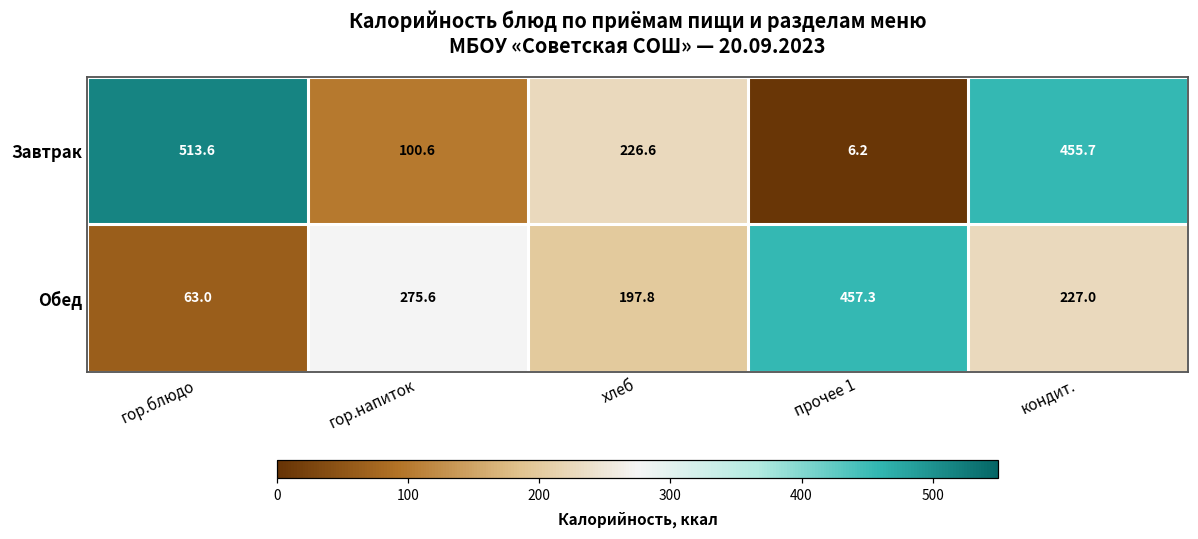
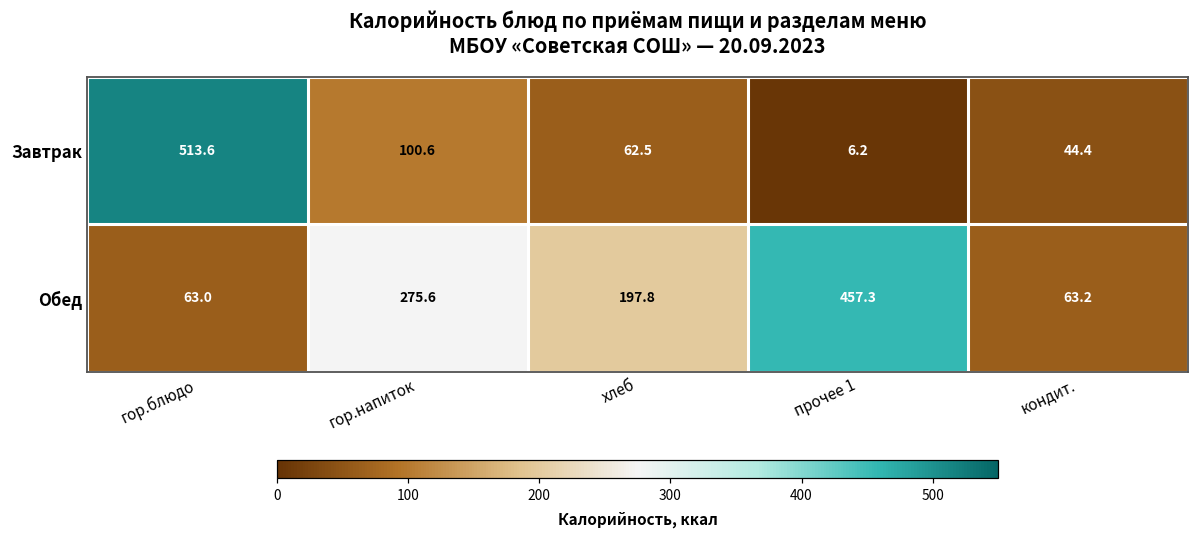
Завтрак, хлеб: 226.6 -> 62.5
Завтрак, кондит.: 455.7 -> 44.4
Обед, кондит.: 227.0 -> 63.2
